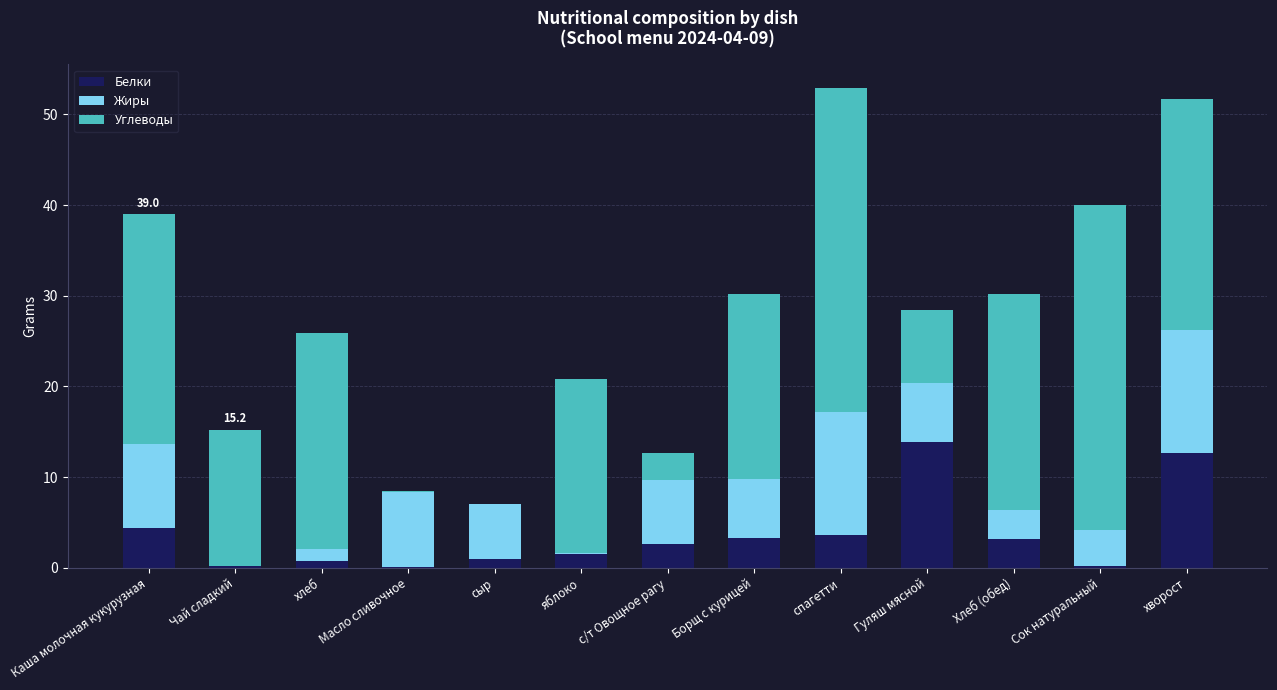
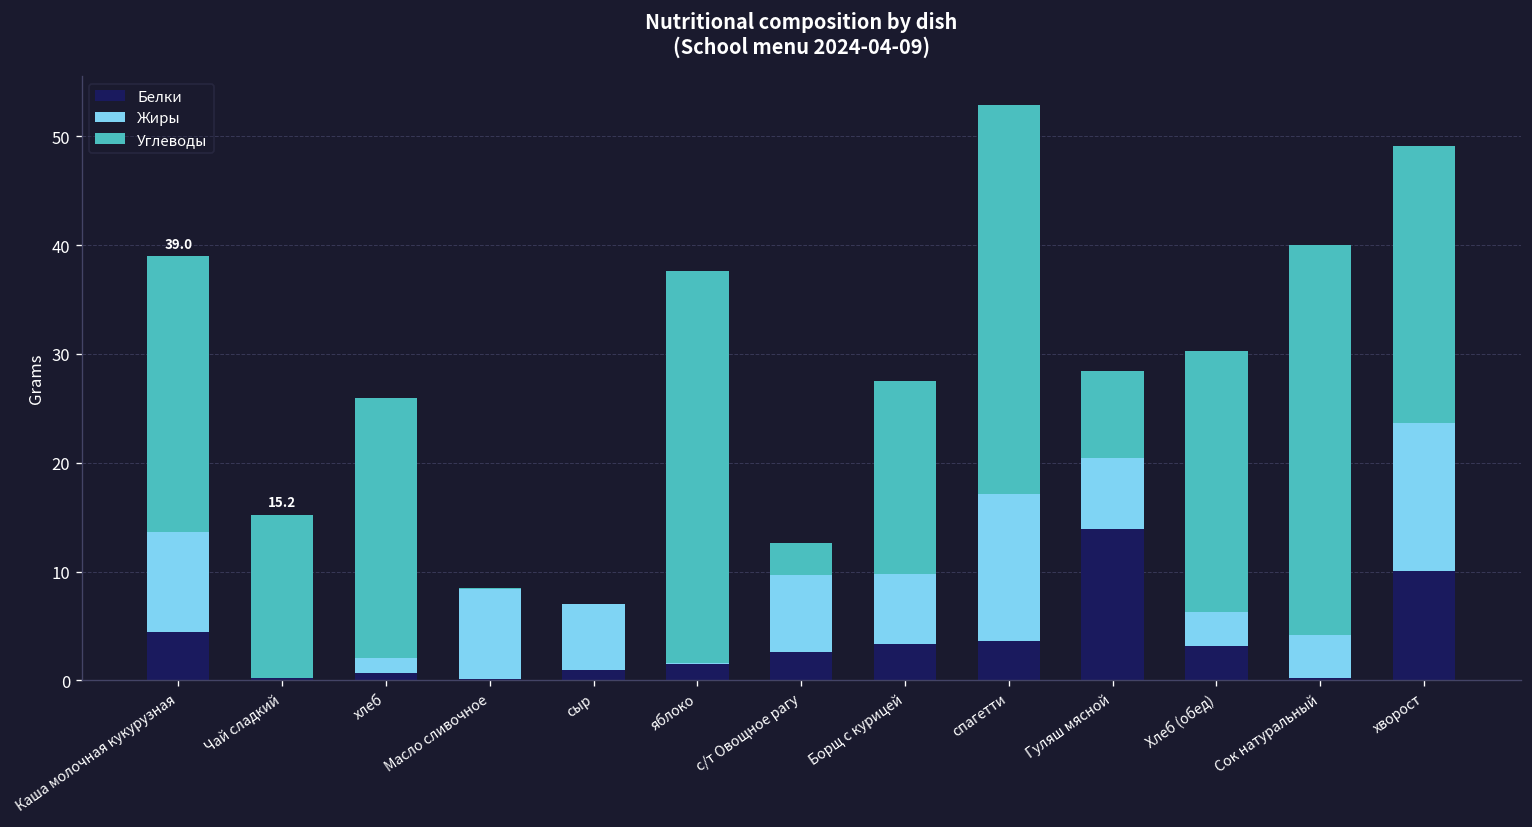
Углеводы, яблоко: 19 -> 36
Углеводы, Борщ с курицей: 20 -> 18
Белки, хворост: 13 -> 10
